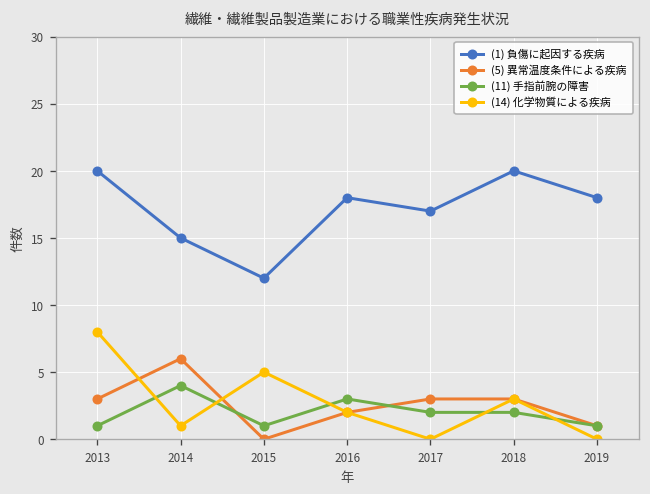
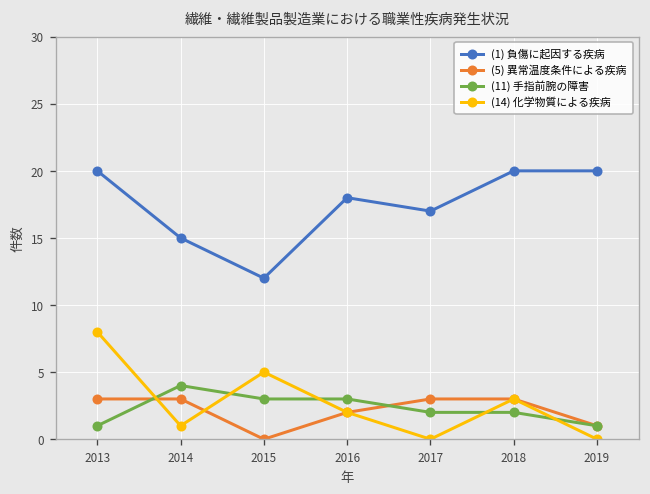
(5) 異常温度条件による疾病, 2014: 6 -> 3
(11) 手指前腕の障害, 2015: 1 -> 3
(1) 負傷に起因する疾病, 2019: 18 -> 20
